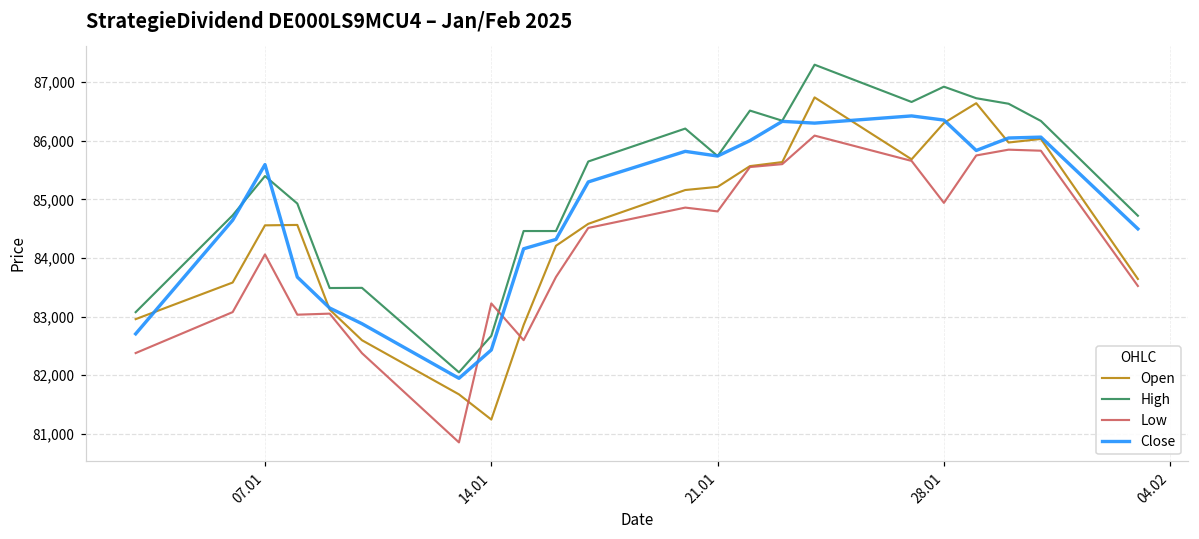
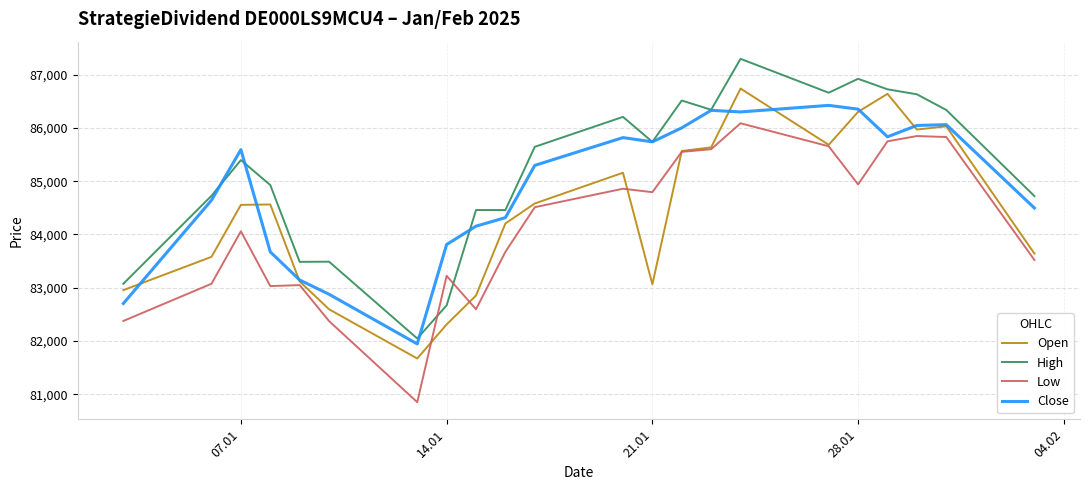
Open, 14.01: 81,200 -> 82,300
Close, 14.01: 82,400 -> 83,800
Open, 21.01: 85,200 -> 83,100
